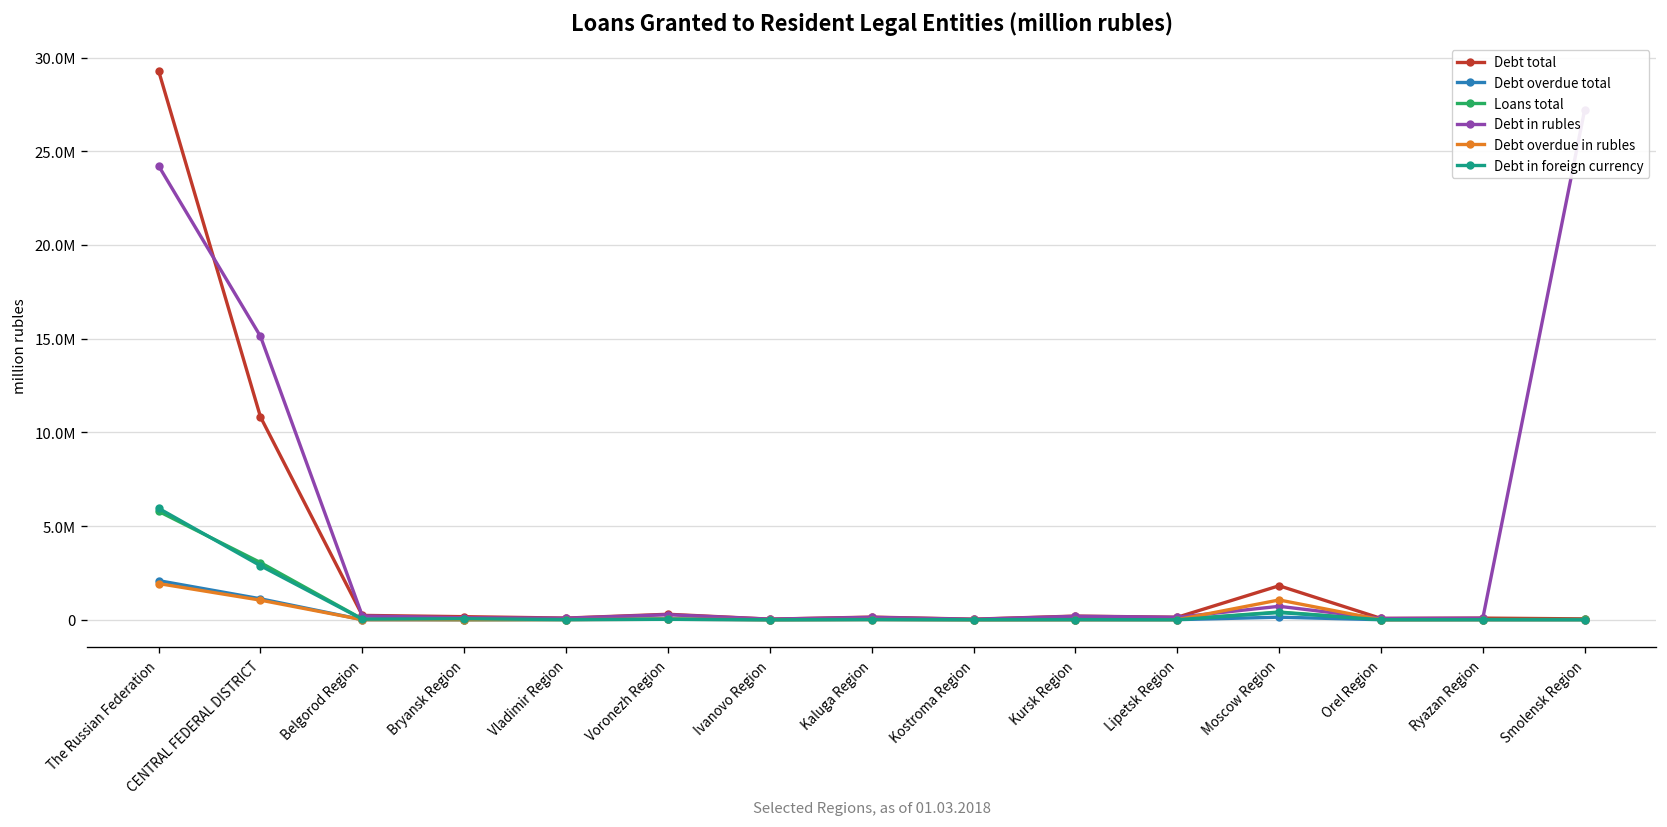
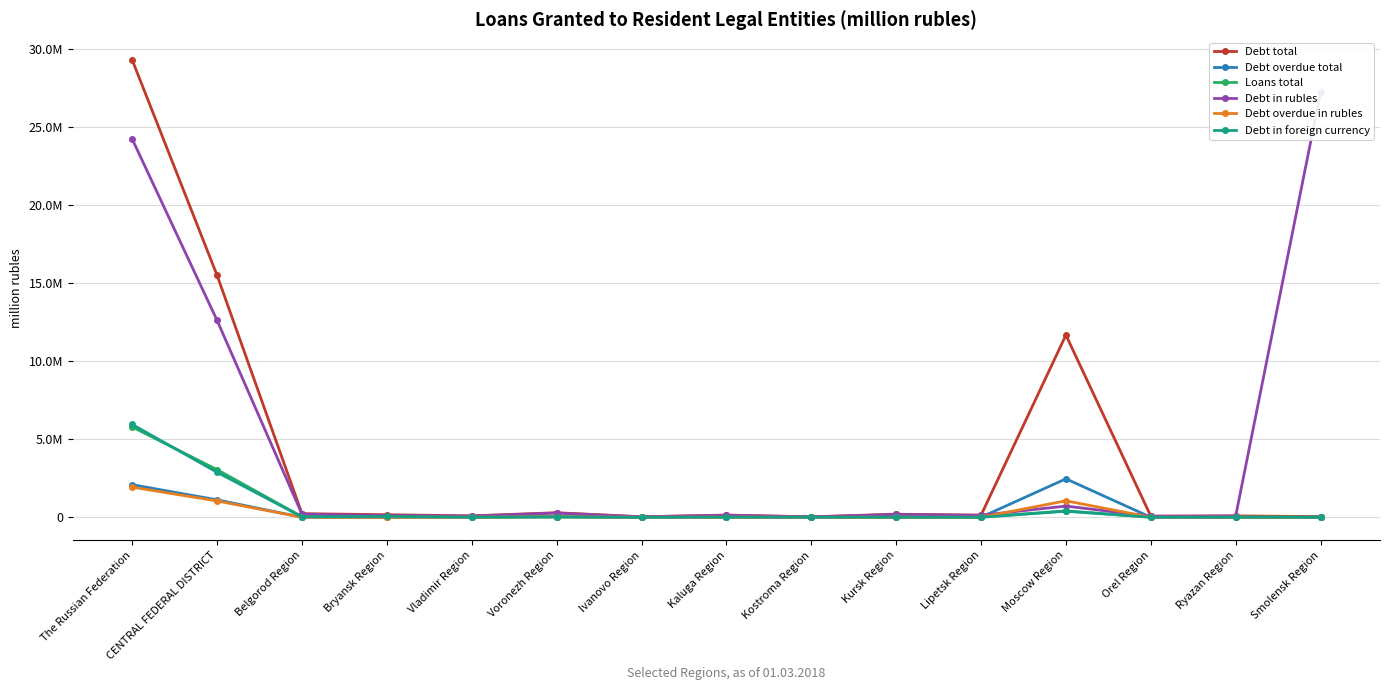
Debt total, CENTRAL FEDERAL DISTRICT: 10800000 -> 15500000
Debt in rubles, CENTRAL FEDERAL DISTRICT: 15100000 -> 12600000
Debt total, Moscow Region: 1800000 -> 11700000
Debt overdue total, Moscow Region: 100000 -> 2500000
